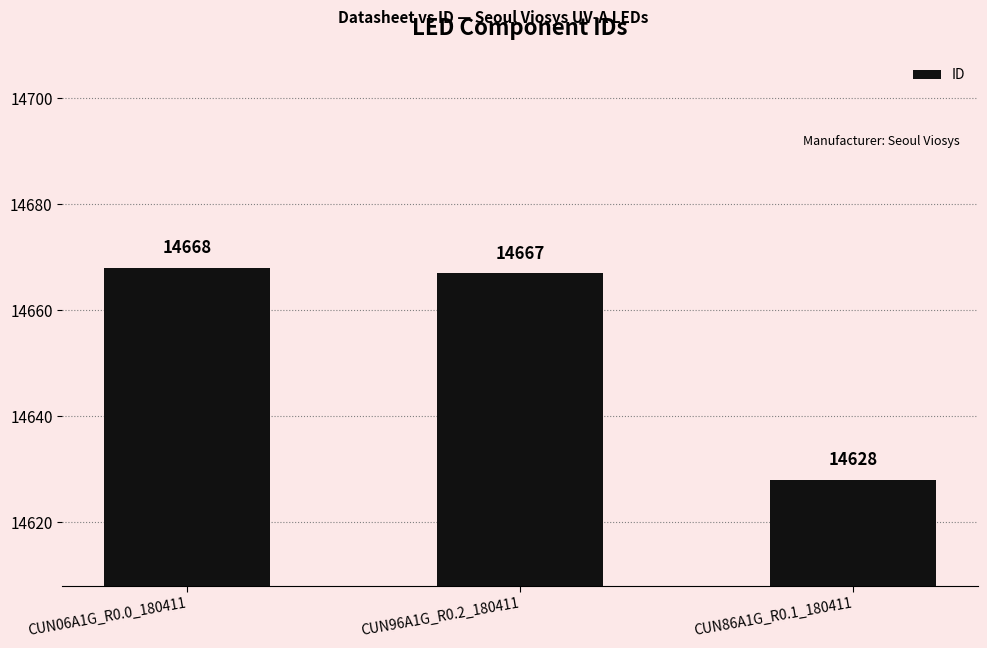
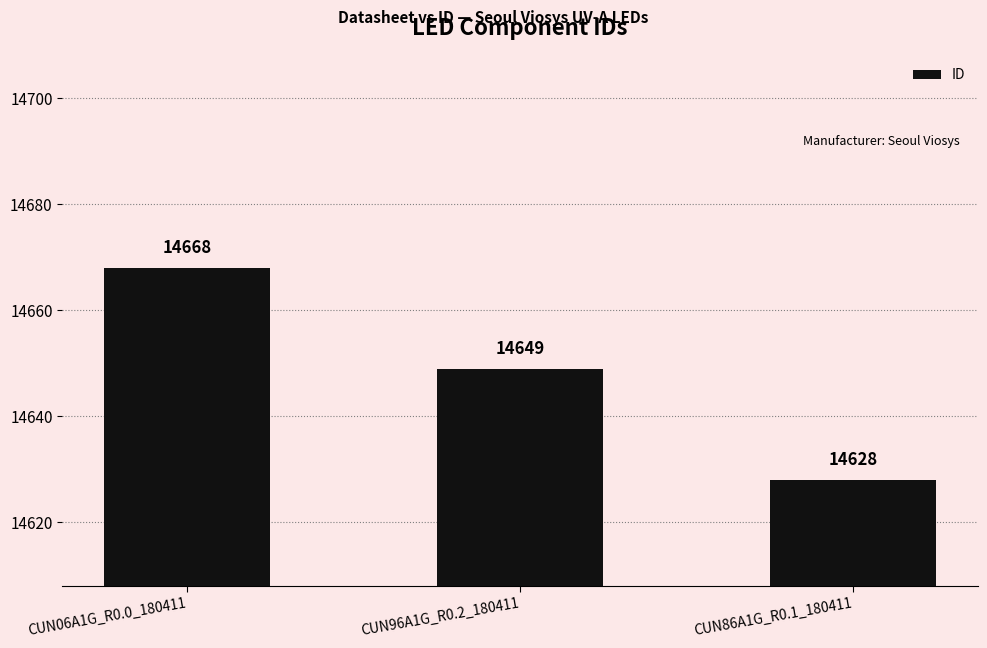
CUN96A1G_R0.2_180411: 14667 -> 14649
